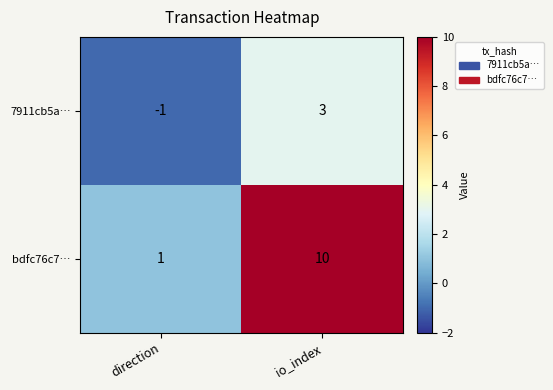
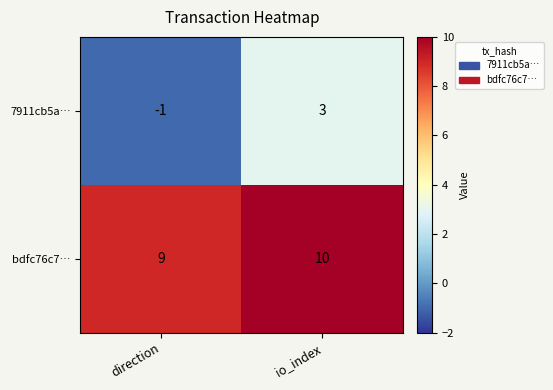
bdfc76c7…, direction: 1 -> 9
